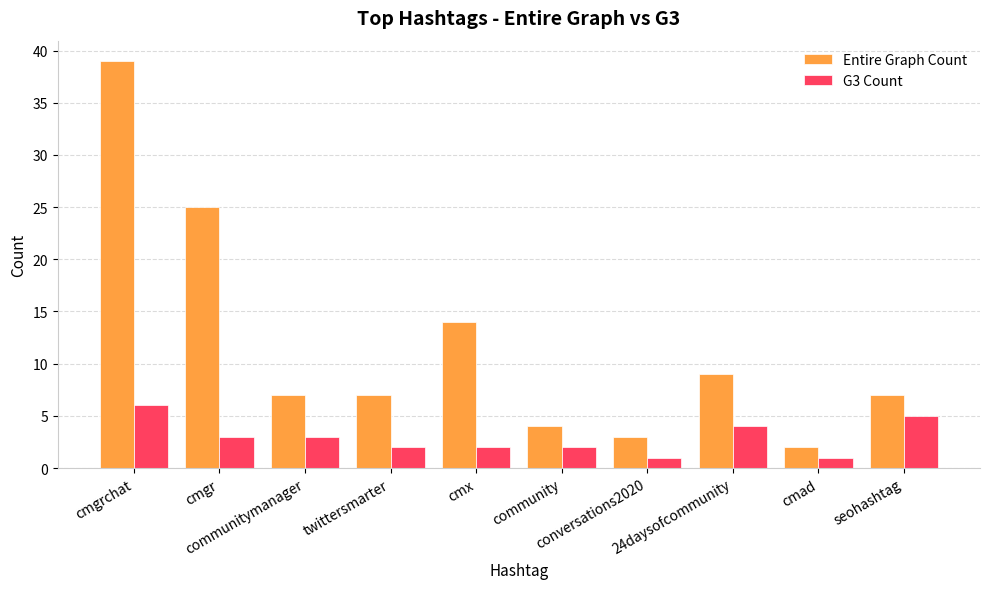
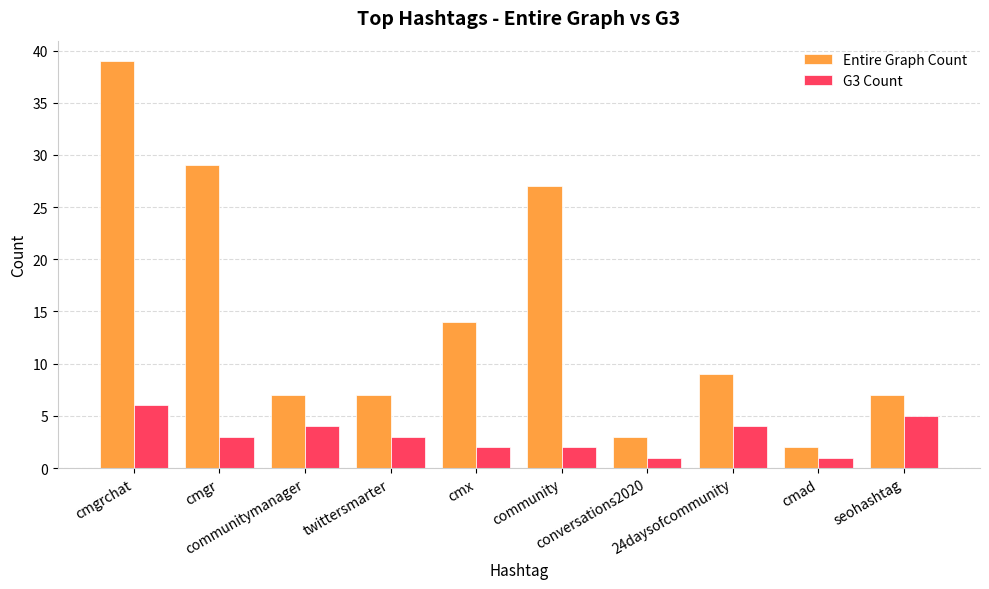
Entire Graph Count, cmgr: 25 -> 29
G3 Count, communitymanager: 3 -> 4
G3 Count, twittersmarter: 2 -> 3
Entire Graph Count, community: 4 -> 27
